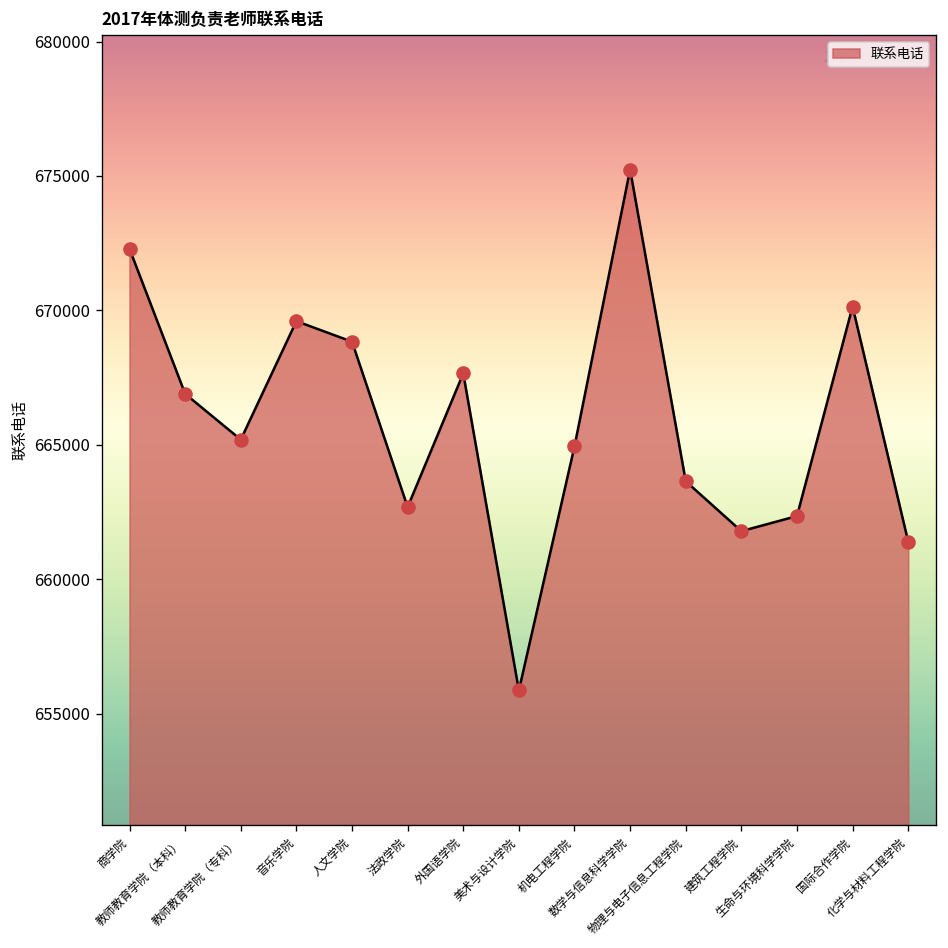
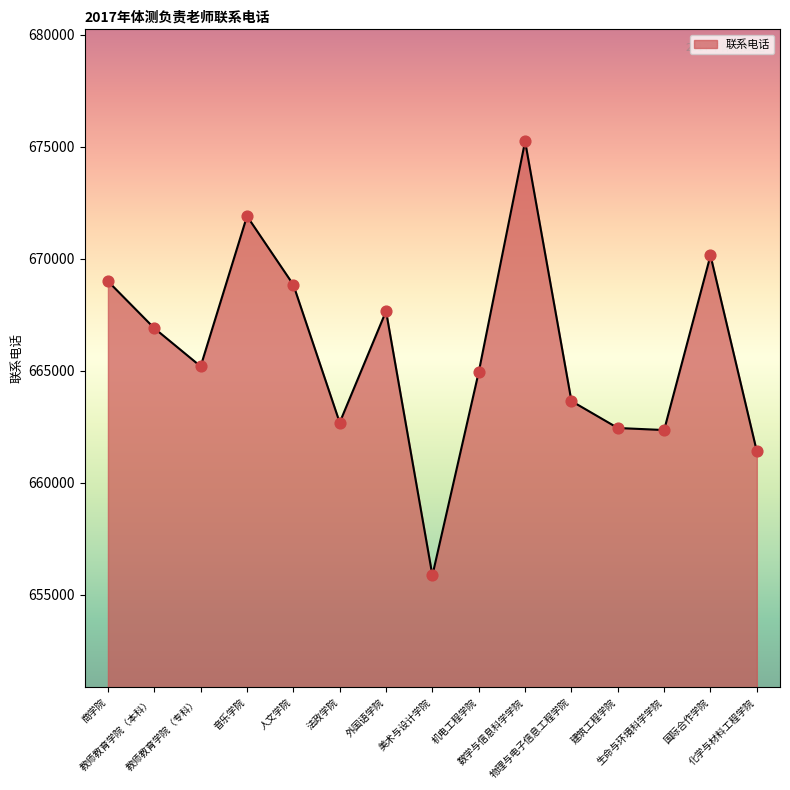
商学院: 672300 -> 669000
音乐学院: 669600 -> 671900
建筑工程学院: 661800 -> 662400
